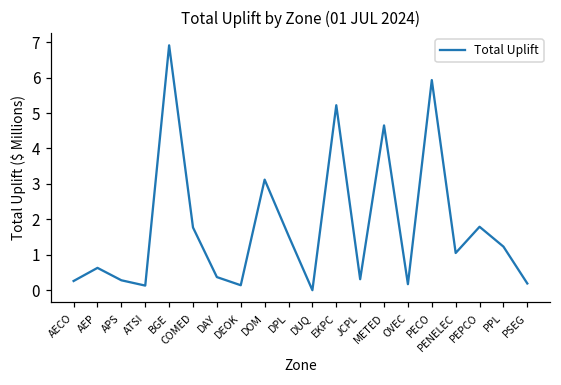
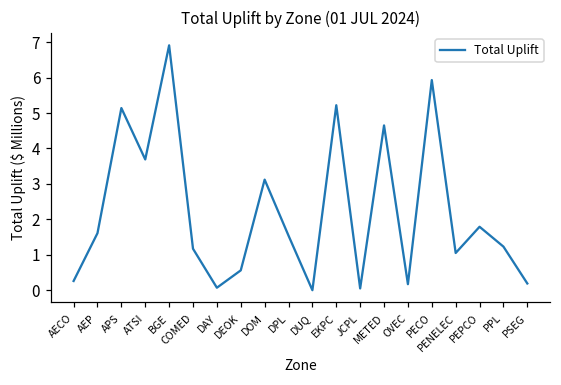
AEP: 0.6 -> 1.6
APS: 0.3 -> 5.1
ATSI: 0.1 -> 3.7
COMED: 1.8 -> 1.2
DAY: 0.4 -> 0.1
DEOK: 0.1 -> 0.6
JCPL: 0.3 -> 0.1
